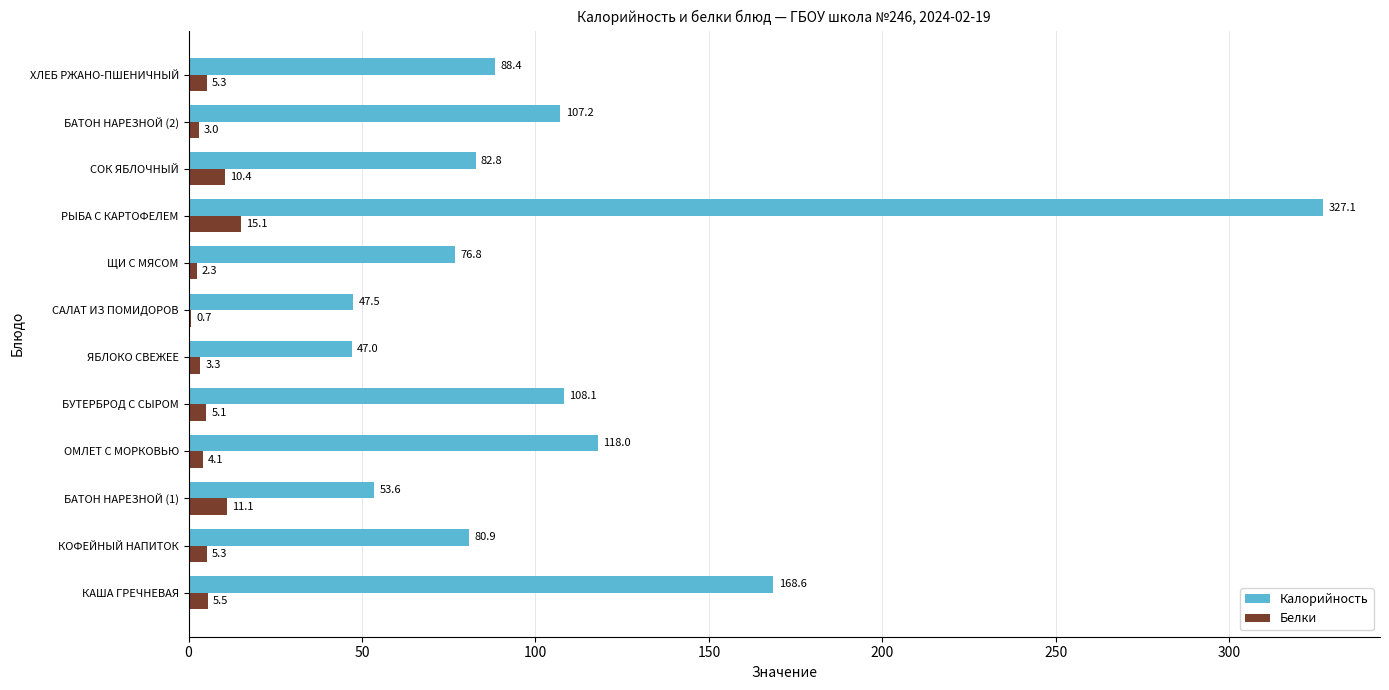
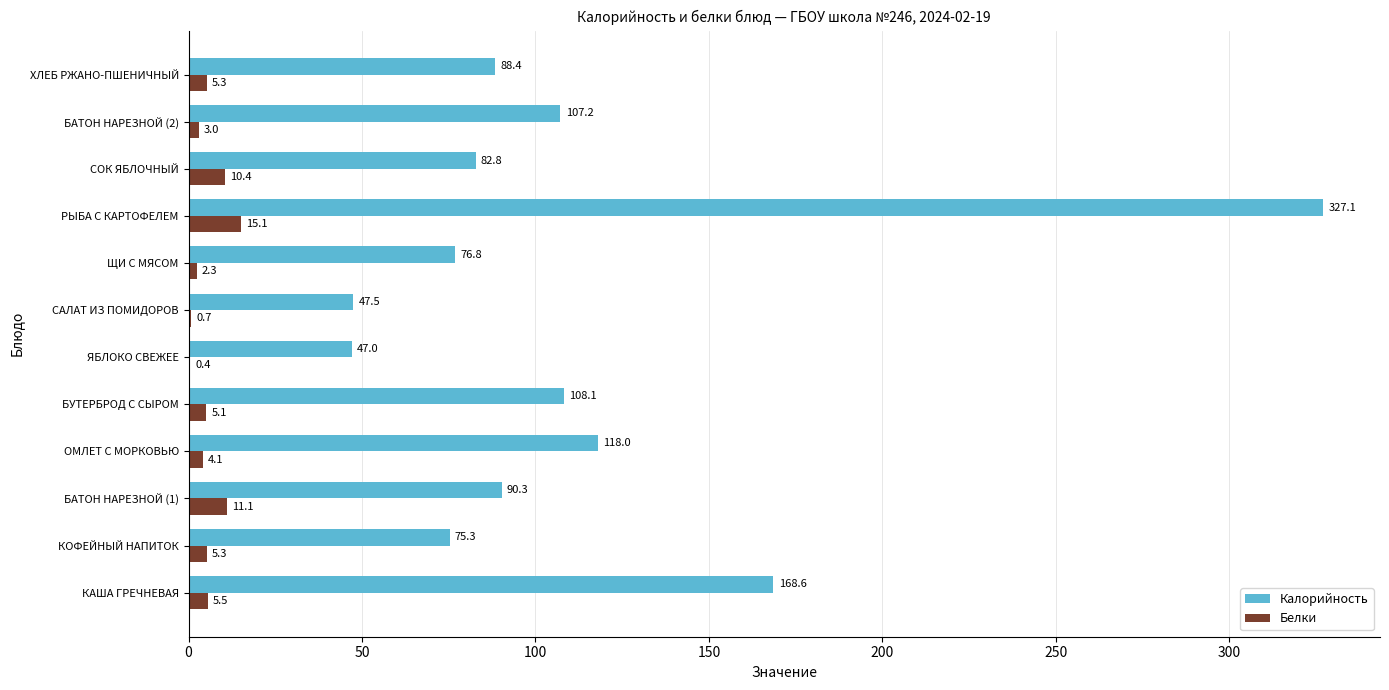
Белки, ЯБЛОКО СВЕЖЕЕ: 3.3 -> 0.4
Калорийность, БАТОН НАРЕЗНОЙ (1): 53.6 -> 90.3
Калорийность, КОФЕЙНЫЙ НАПИТОК: 80.9 -> 75.3
